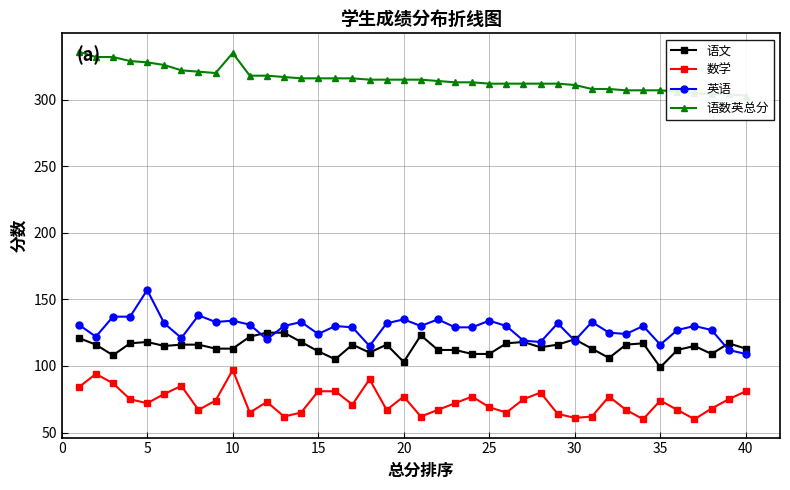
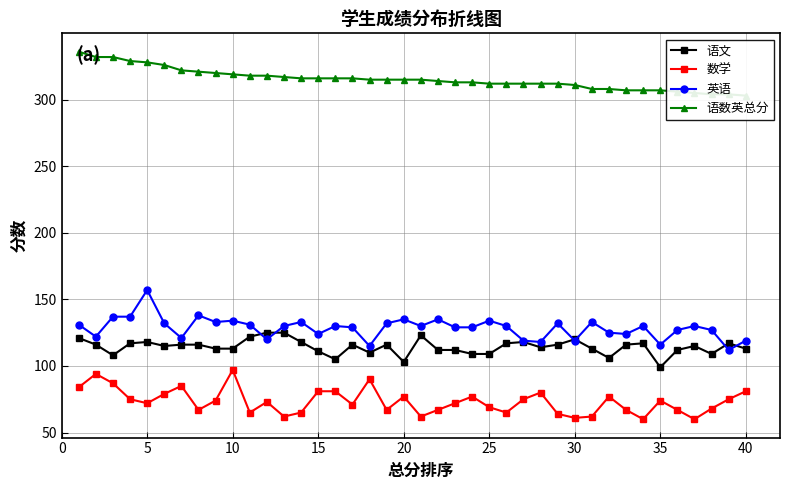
语数英总分, 10: 335 -> 319
英语, 40: 109 -> 119
